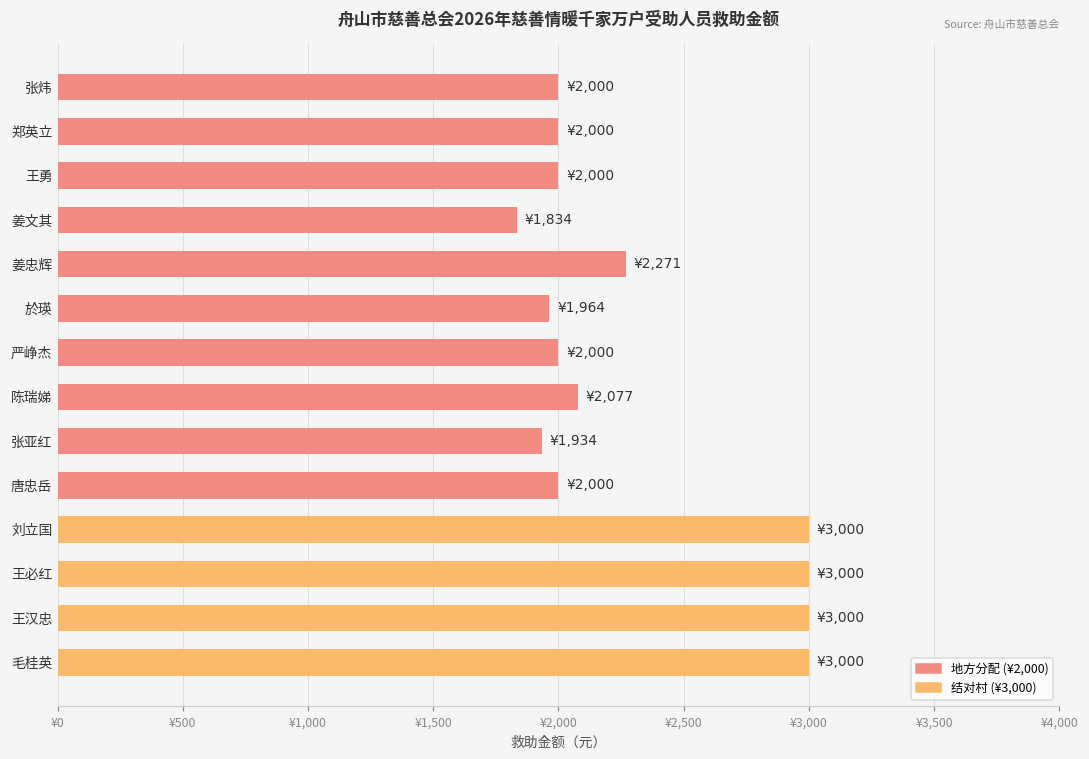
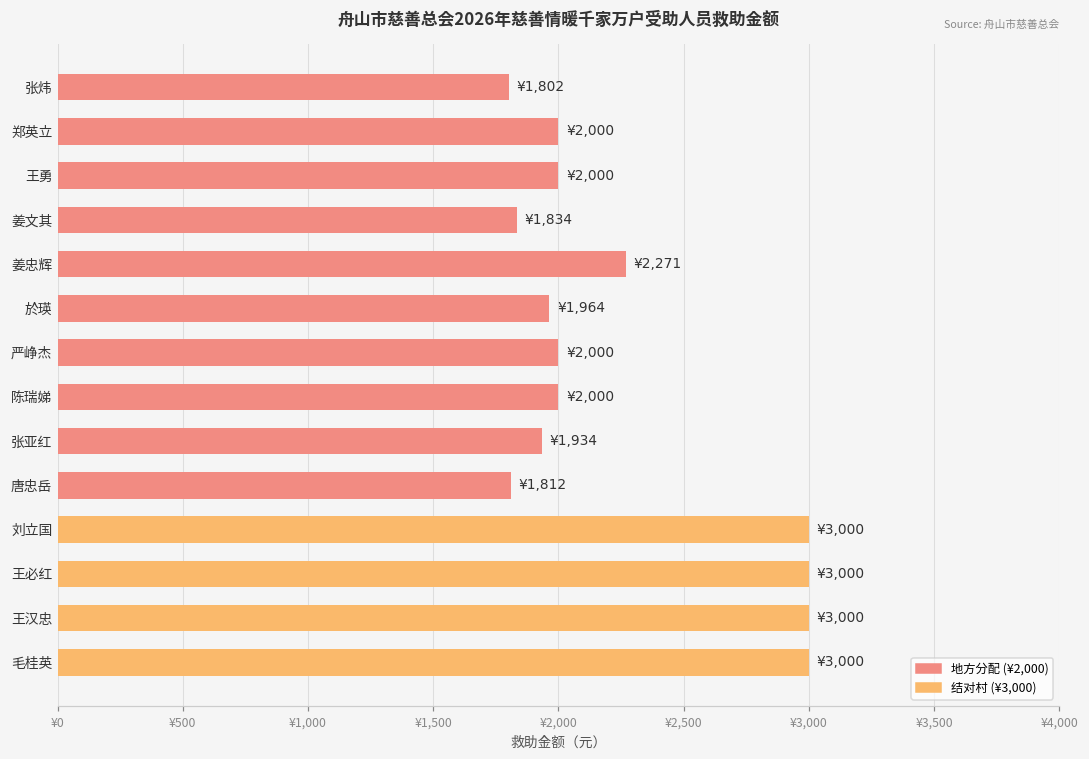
张炜: ¥2,000 -> ¥1,802
陈瑞娣: ¥2,077 -> ¥2,000
唐忠岳: ¥2,000 -> ¥1,812
